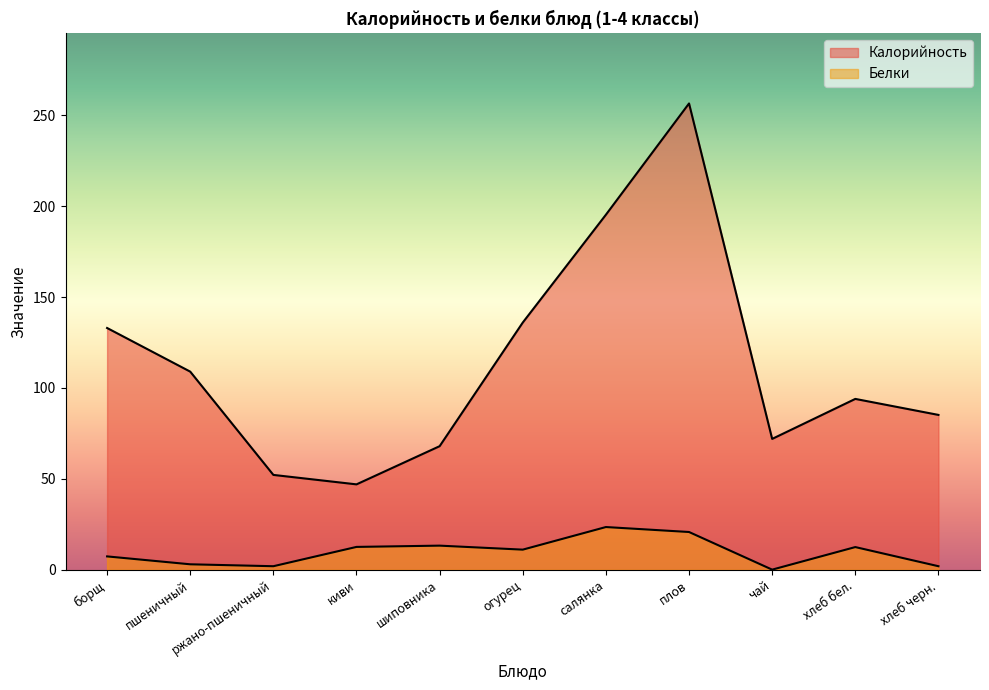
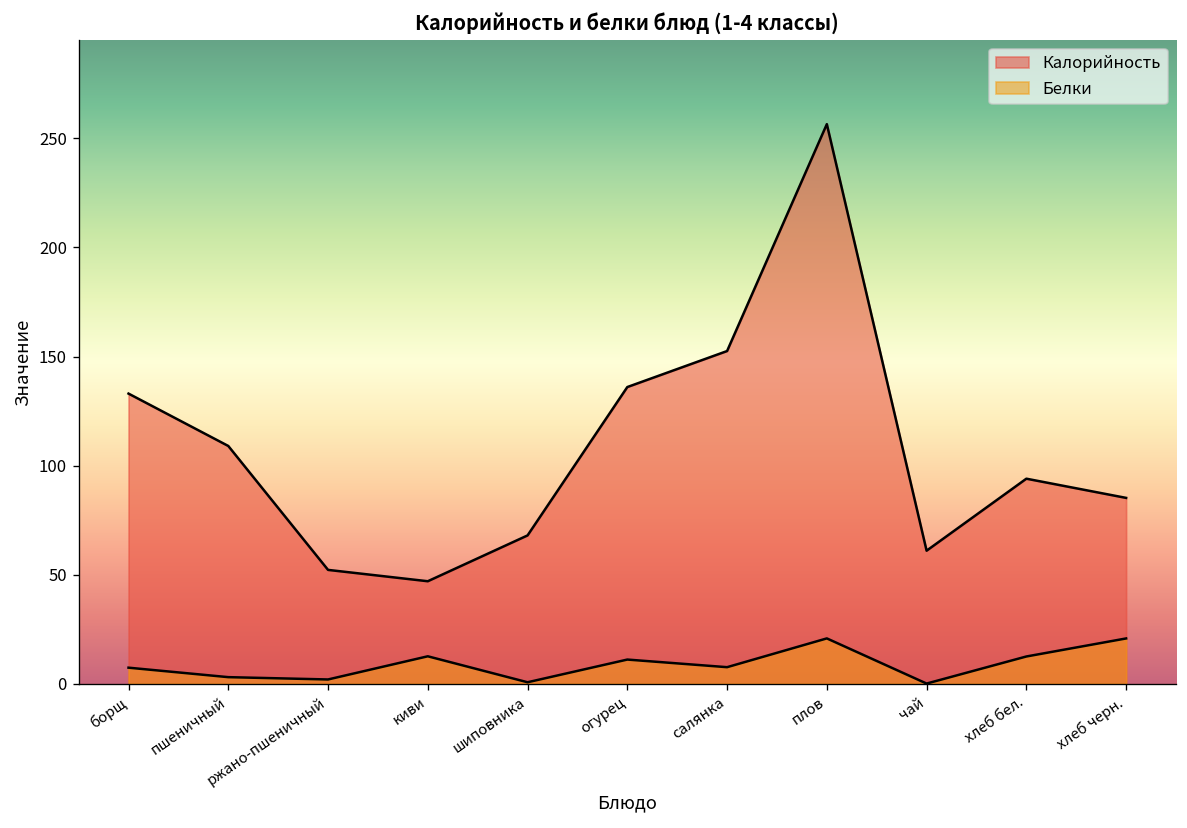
Белки, шиповника: 13 -> 1
Калорийность, салянка: 195 -> 153
Белки, салянка: 24 -> 8
Калорийность, чай: 72 -> 61
Белки, хлеб черн.: 2 -> 21
